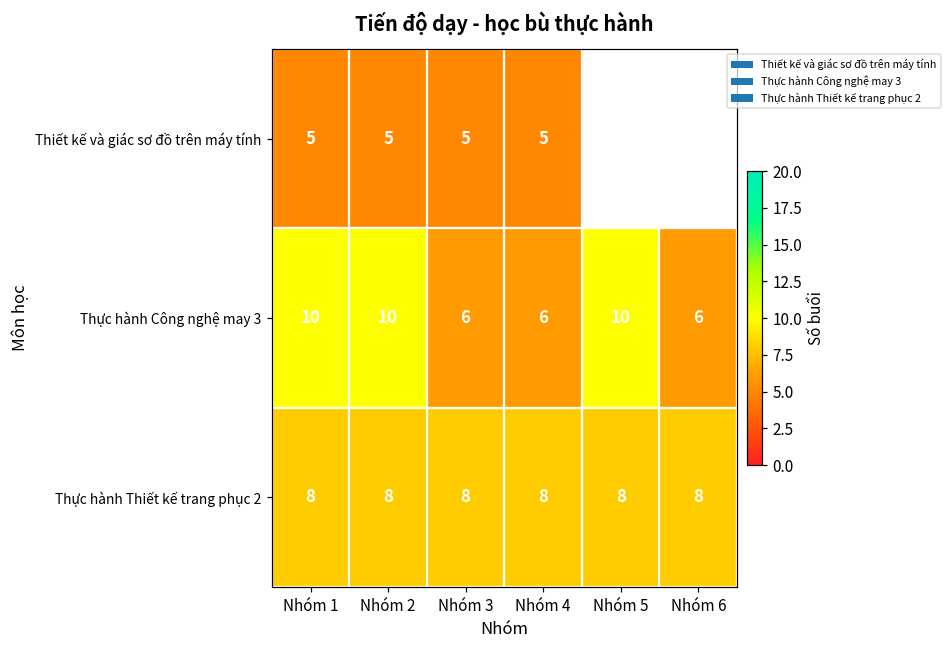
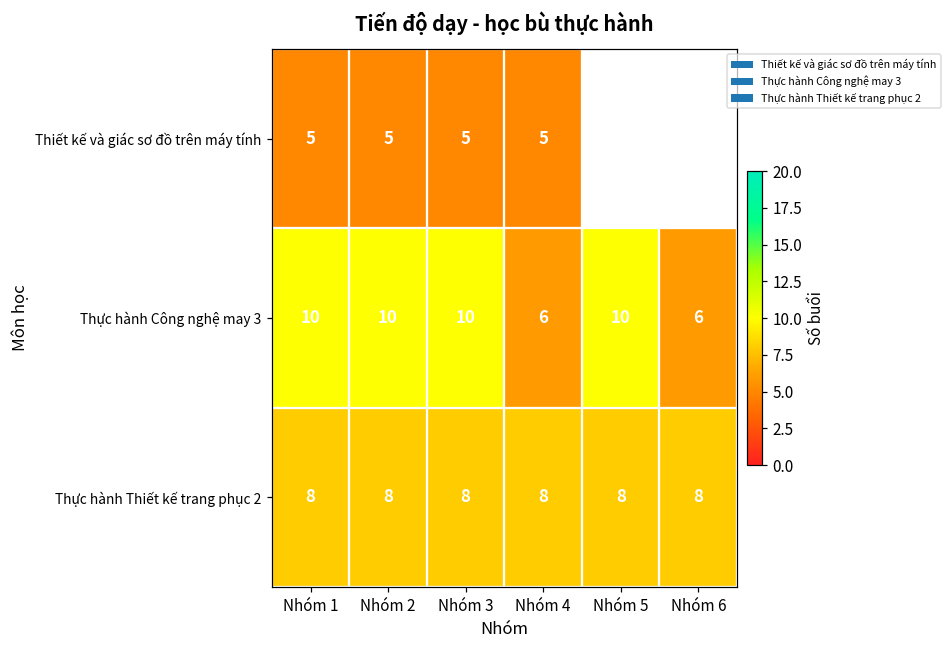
Thực hành Công nghệ may 3, Nhóm 3: 6 -> 10
